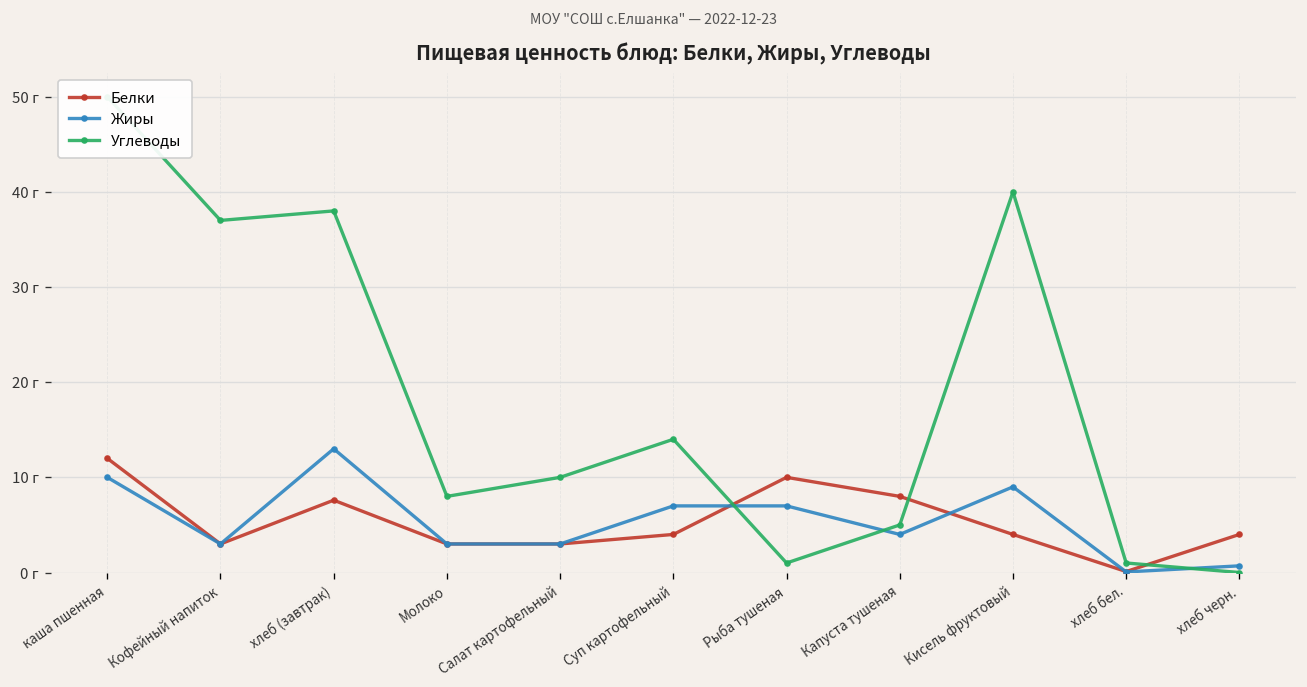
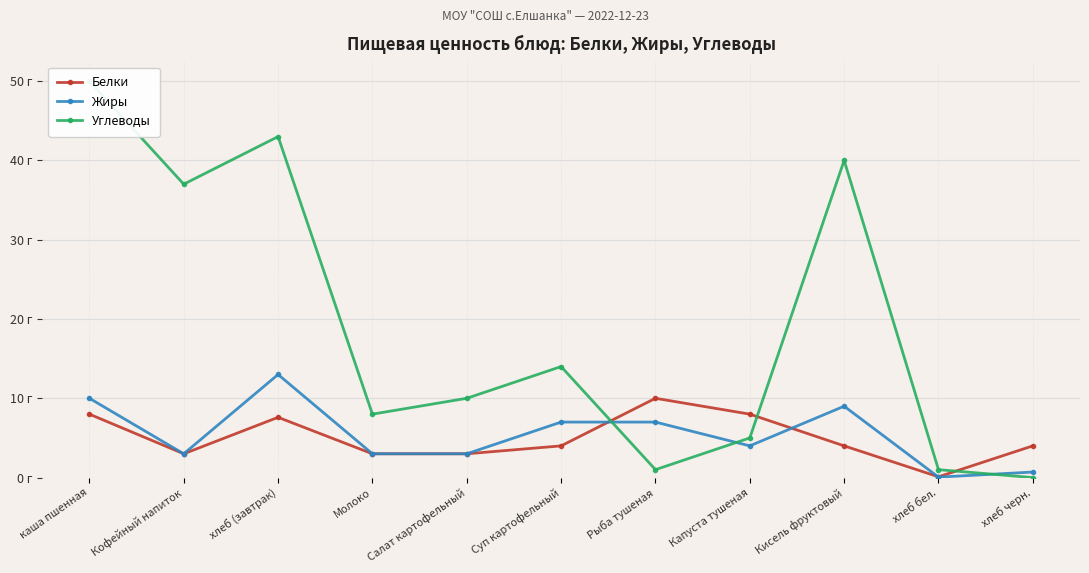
Белки, каша пшенная: 12 г -> 8 г
Углеводы, хлеб (завтрак): 38 г -> 43 г
